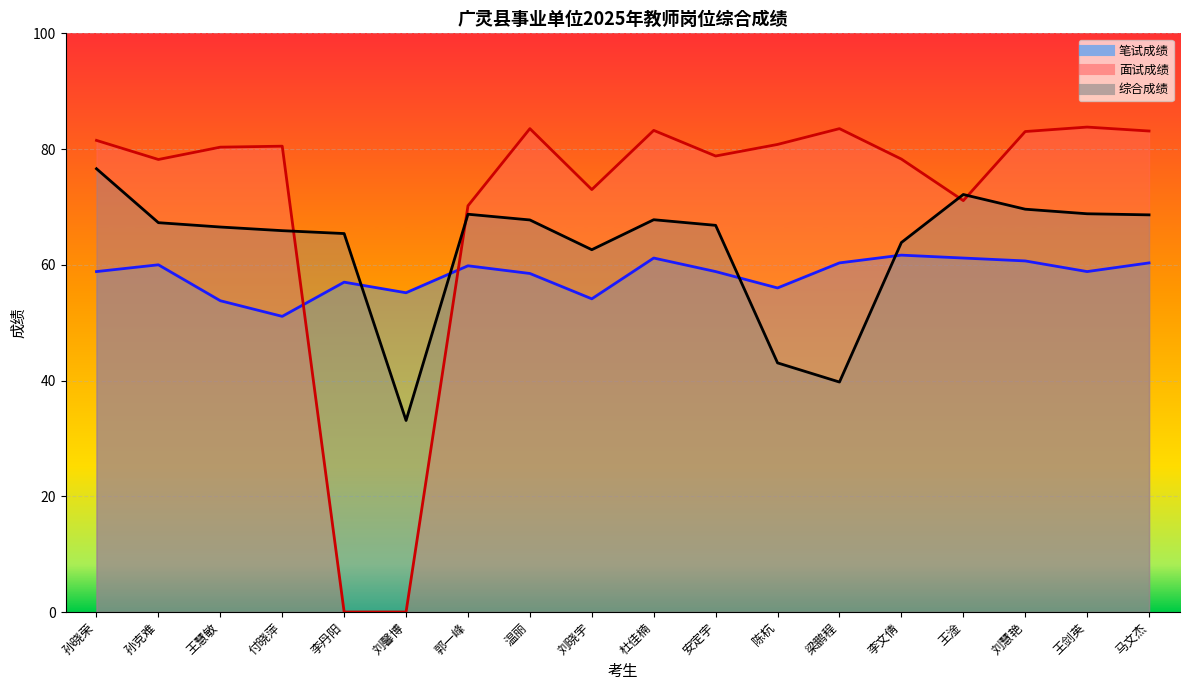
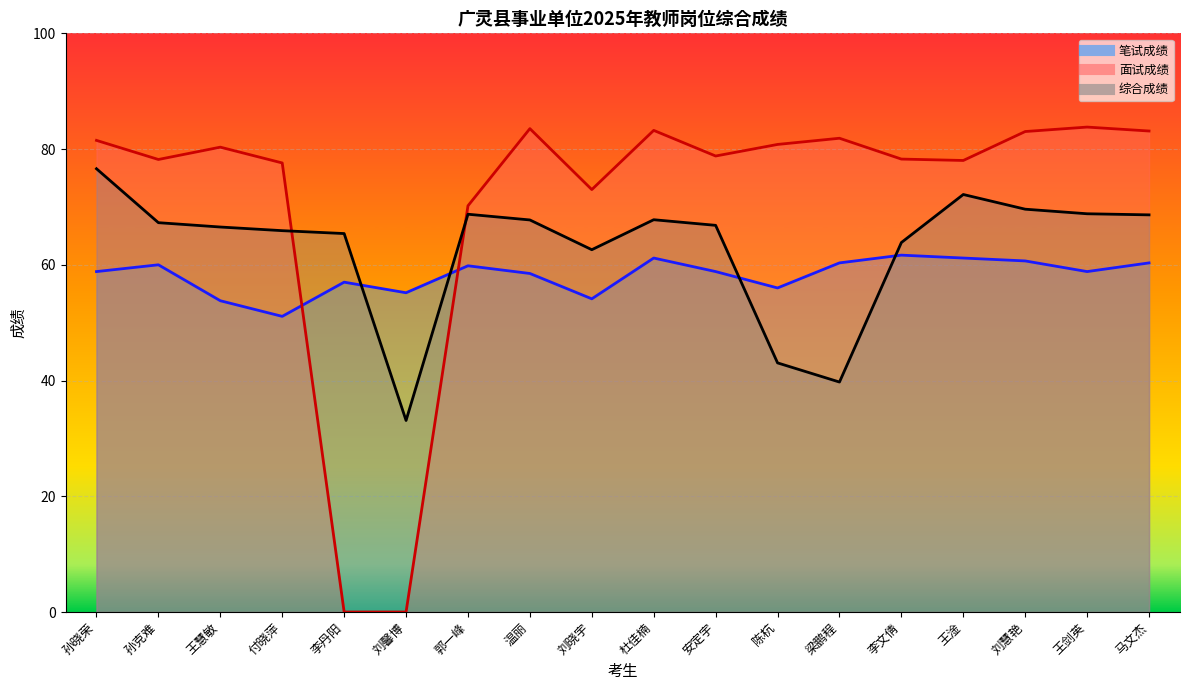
面试成绩, 付晓萍: 81 -> 78
面试成绩, 梁鹏程: 84 -> 82
面试成绩, 王淦: 71 -> 78
